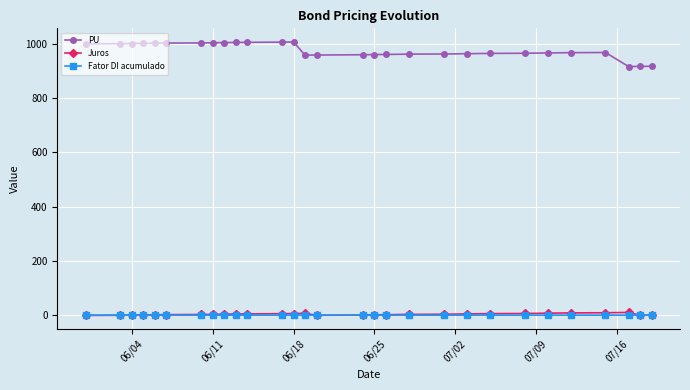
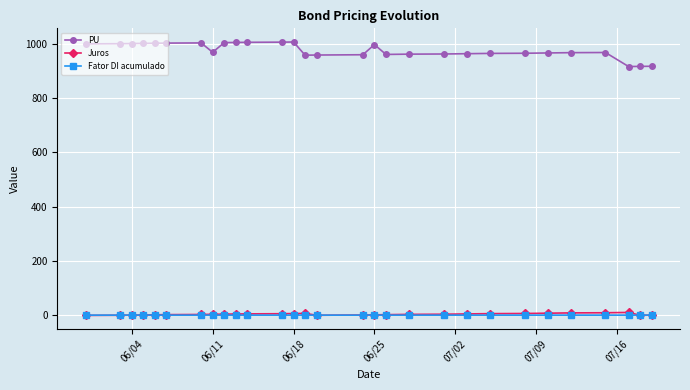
PU, 06/11: 1000 -> 970
PU, 06/25: 960 -> 1000
